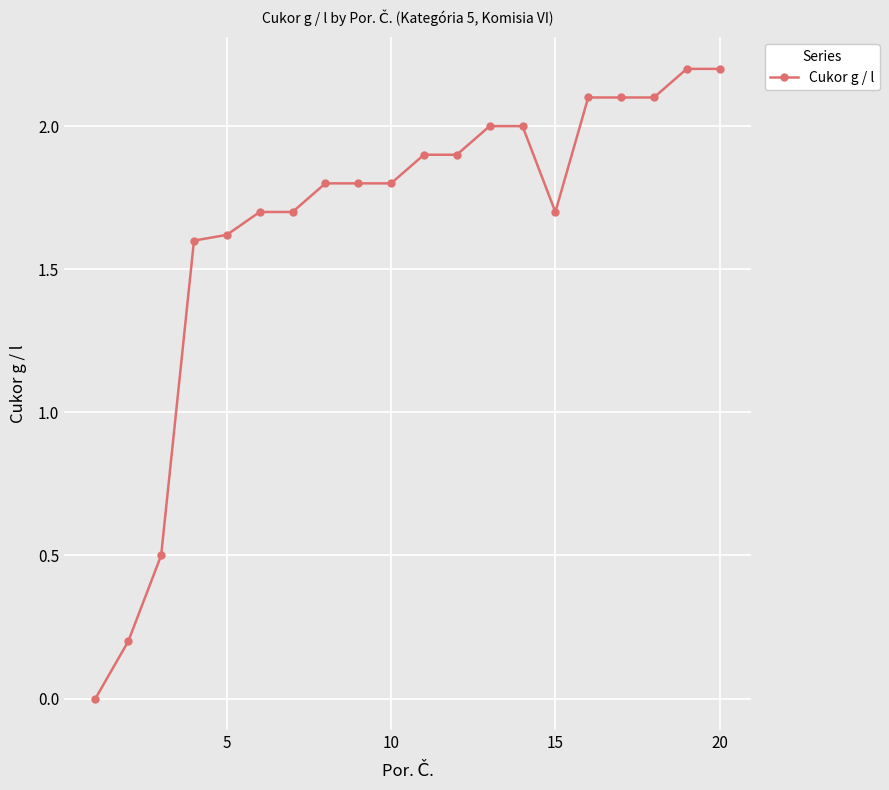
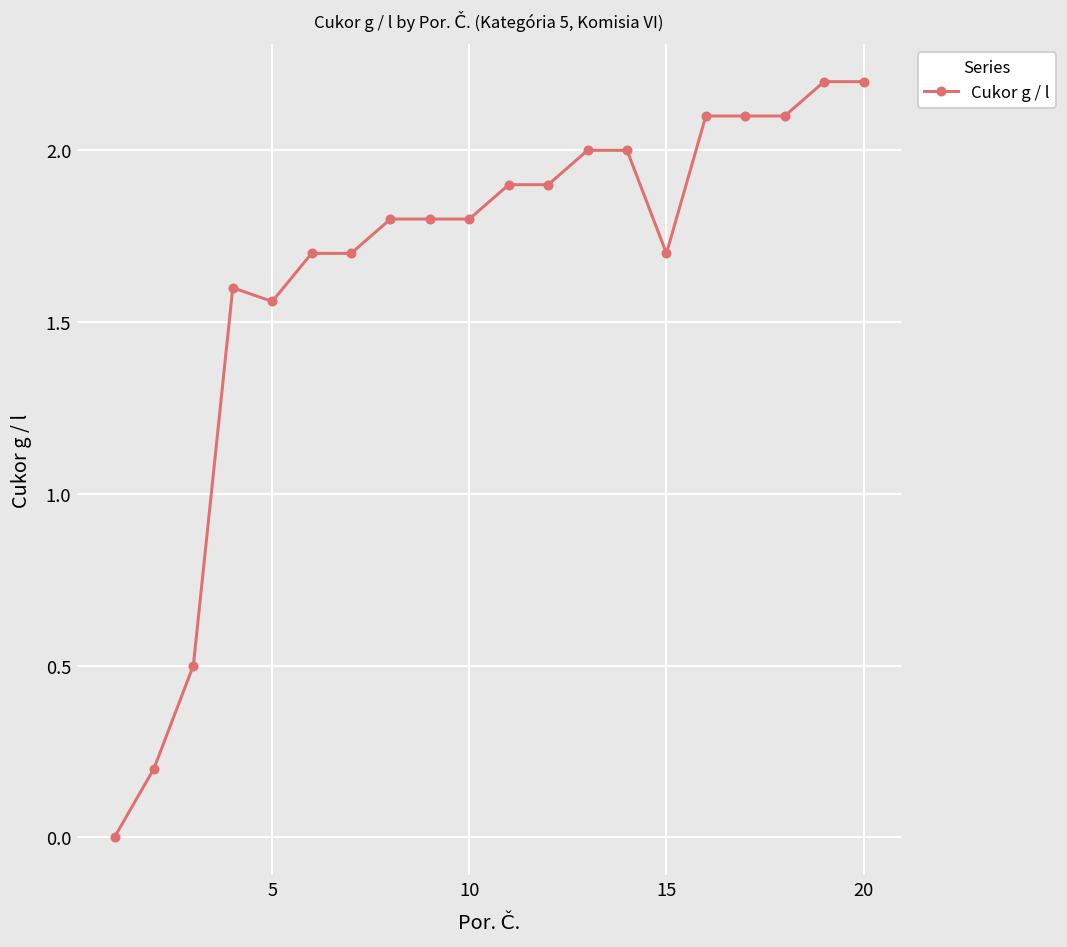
5: 1.62 -> 1.56
